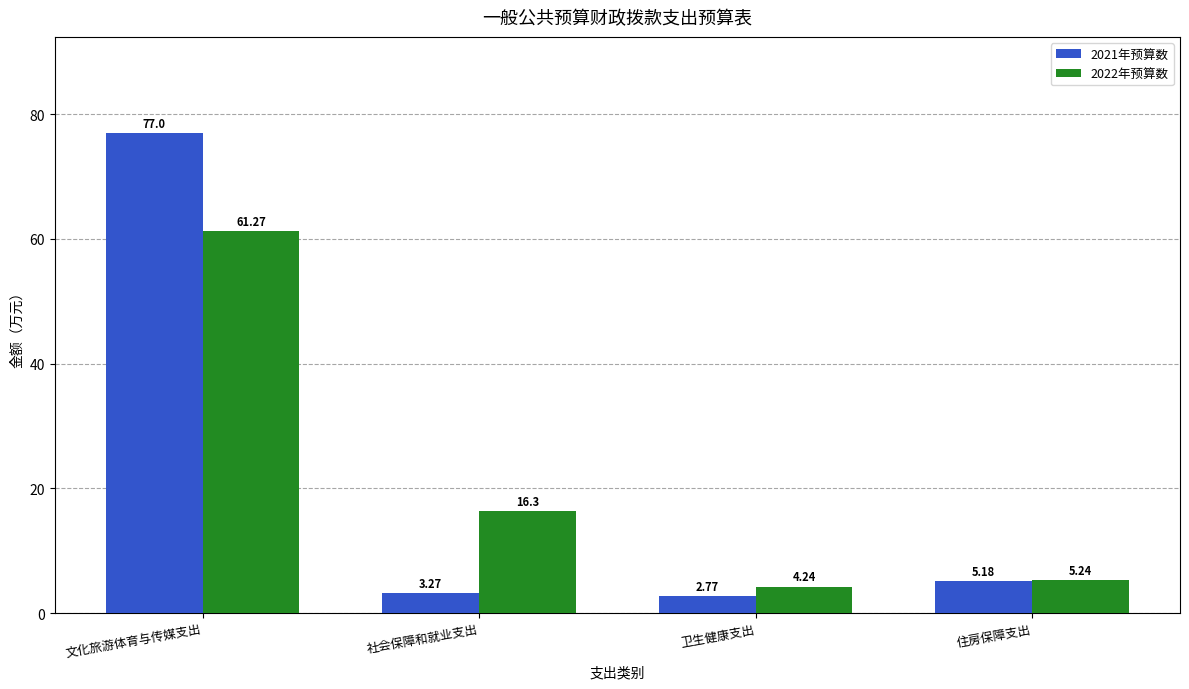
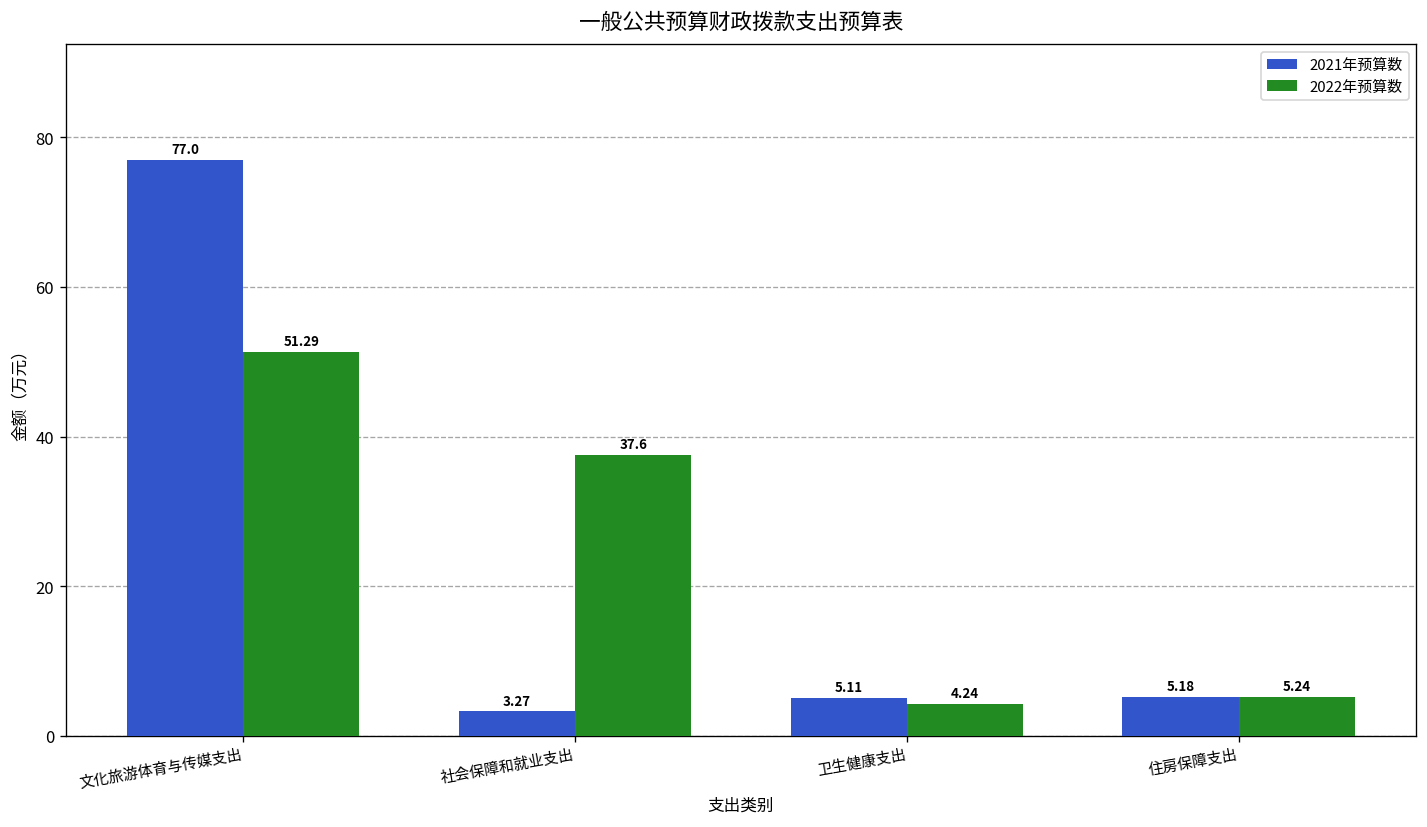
2022年预算数, 文化旅游体育与传媒支出: 61.27 -> 51.29
2022年预算数, 社会保障和就业支出: 16.3 -> 37.6
2021年预算数, 卫生健康支出: 2.77 -> 5.11
